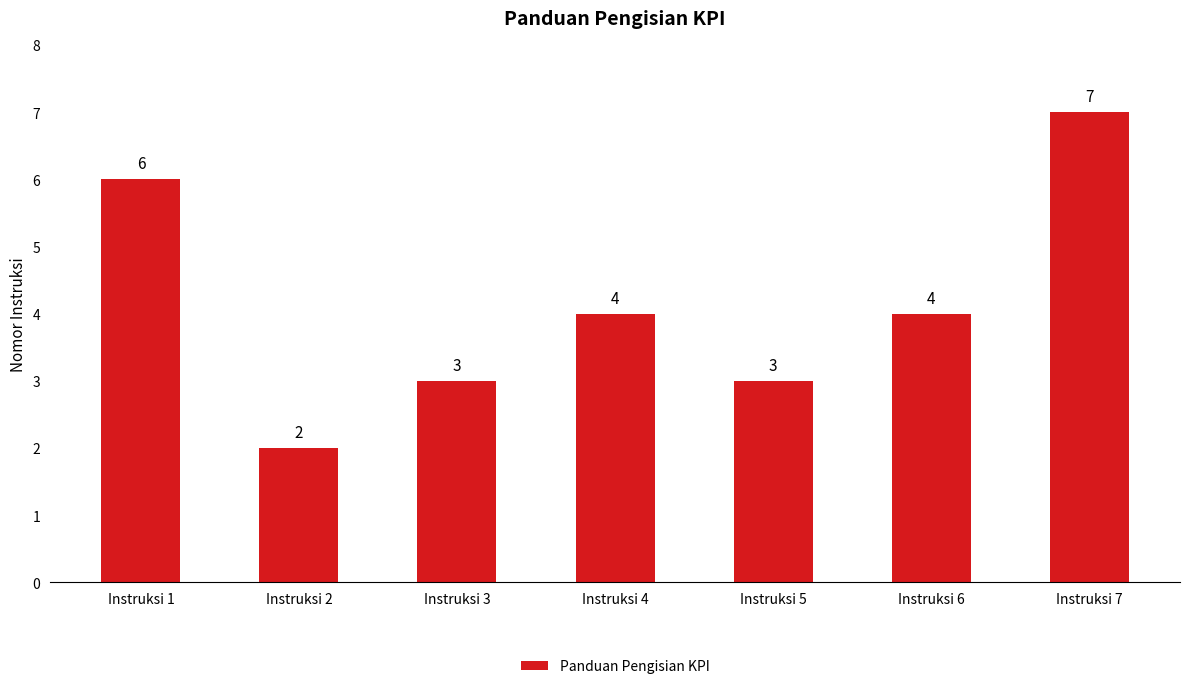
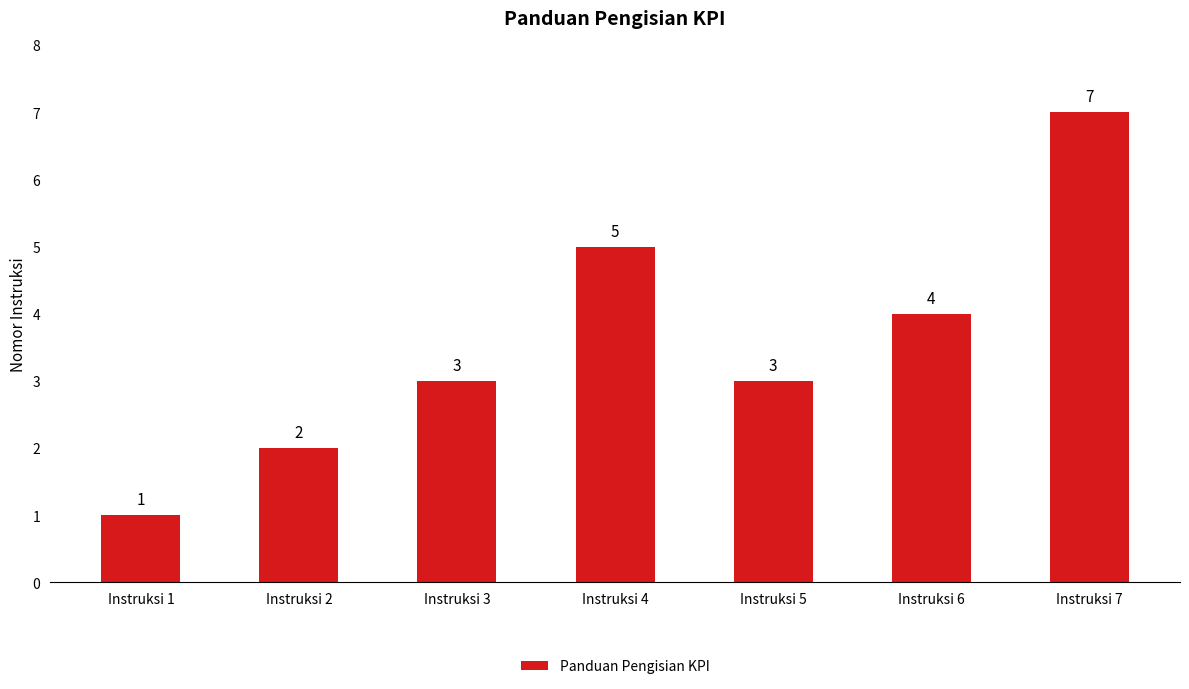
Instruksi 1: 6 -> 1
Instruksi 4: 4 -> 5
